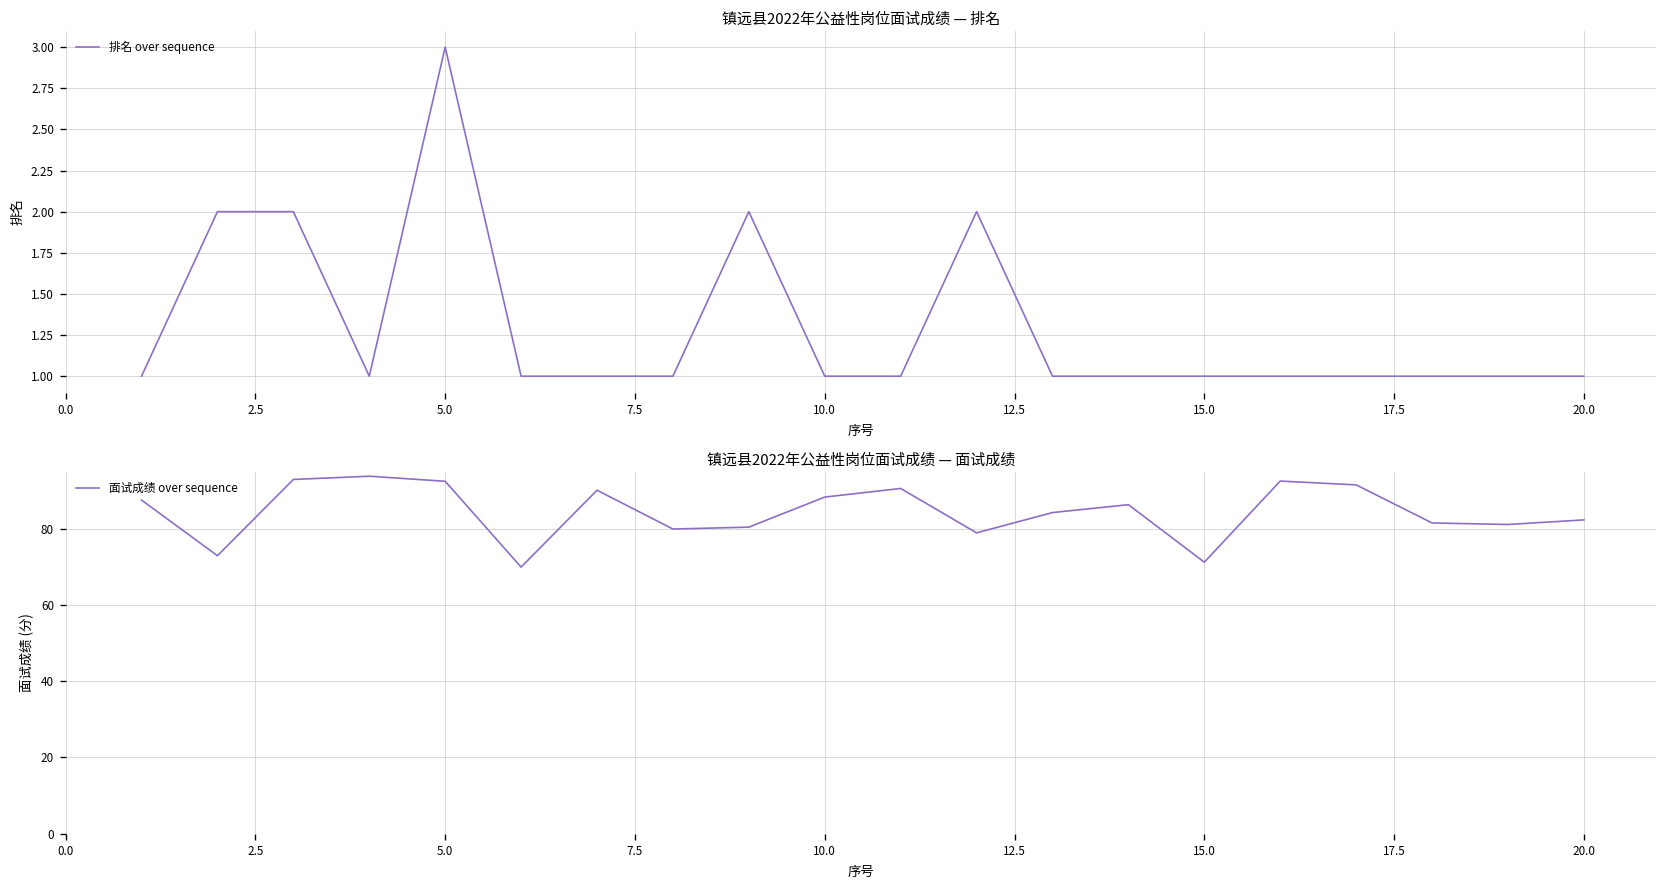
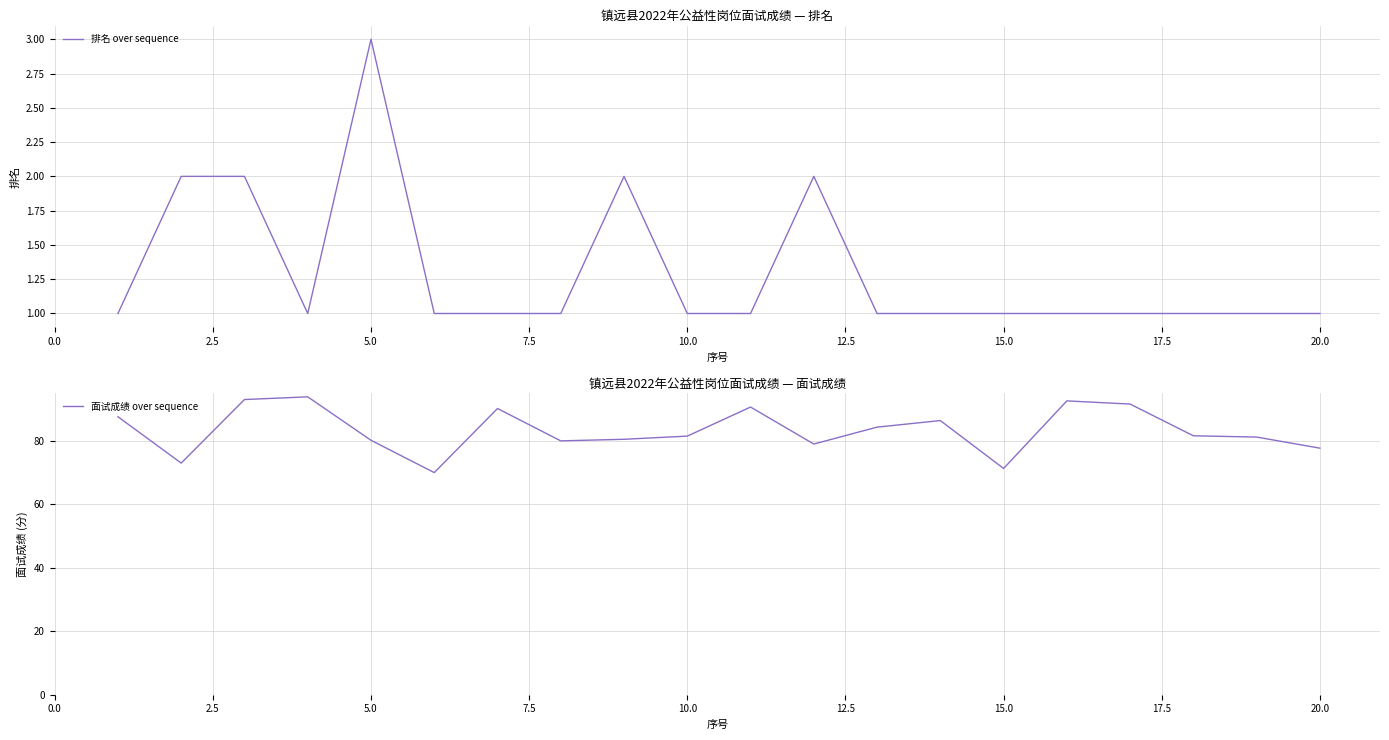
镇远县2022年公益性岗位面试成绩 — 面试成绩, 5.0: 93 -> 80
镇远县2022年公益性岗位面试成绩 — 面试成绩, 10.0: 88 -> 82
镇远县2022年公益性岗位面试成绩 — 面试成绩, 20.0: 82 -> 78
